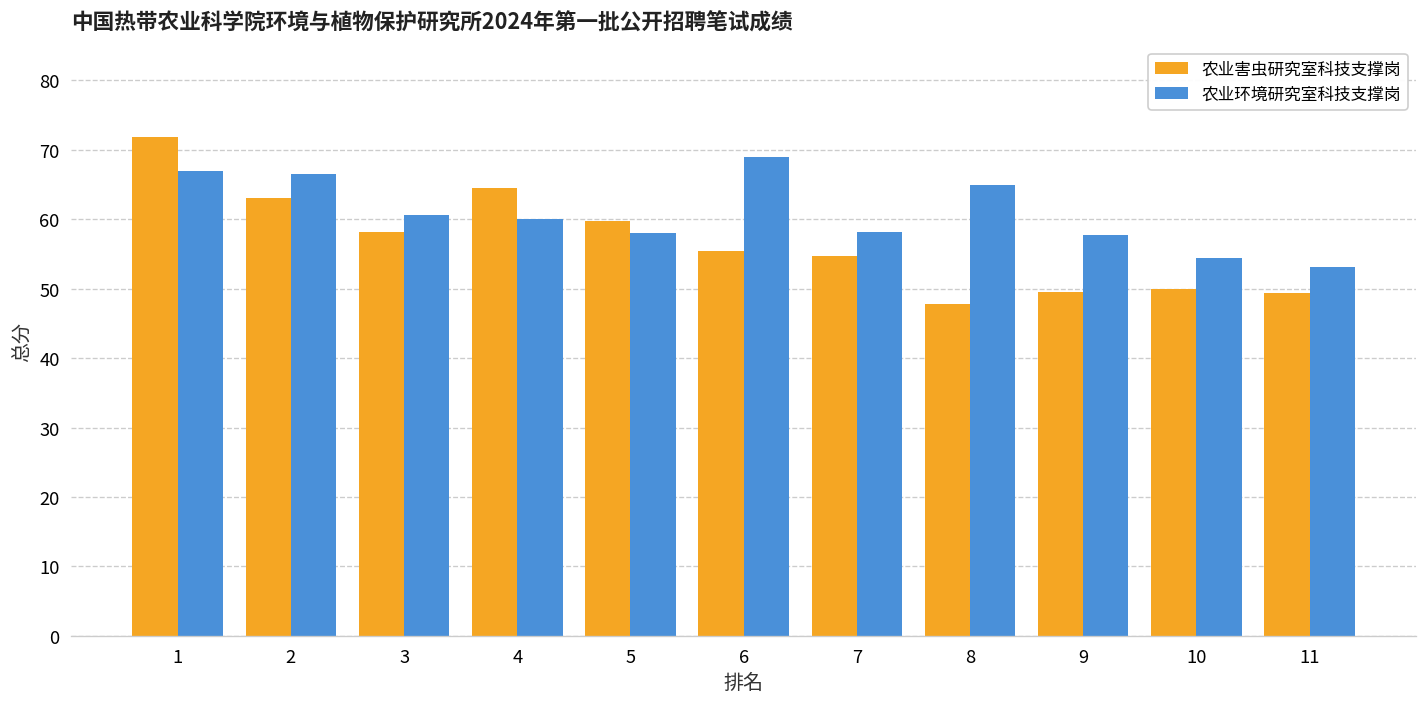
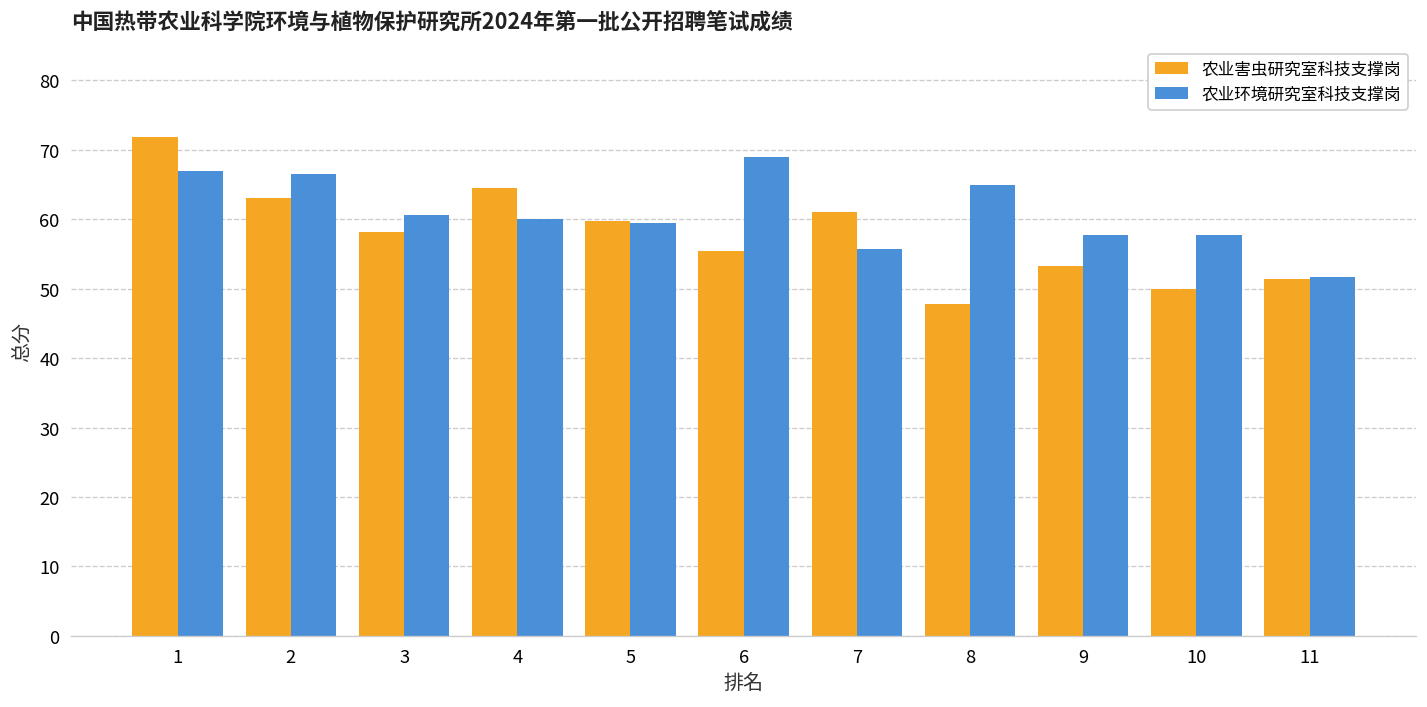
农业环境研究室科技支撑岗, 5: 58 -> 59
农业害虫研究室科技支撑岗, 7: 55 -> 61
农业环境研究室科技支撑岗, 7: 58 -> 56
农业害虫研究室科技支撑岗, 9: 50 -> 53
农业环境研究室科技支撑岗, 10: 54 -> 58
农业害虫研究室科技支撑岗, 11: 49 -> 51
农业环境研究室科技支撑岗, 11: 53 -> 52
